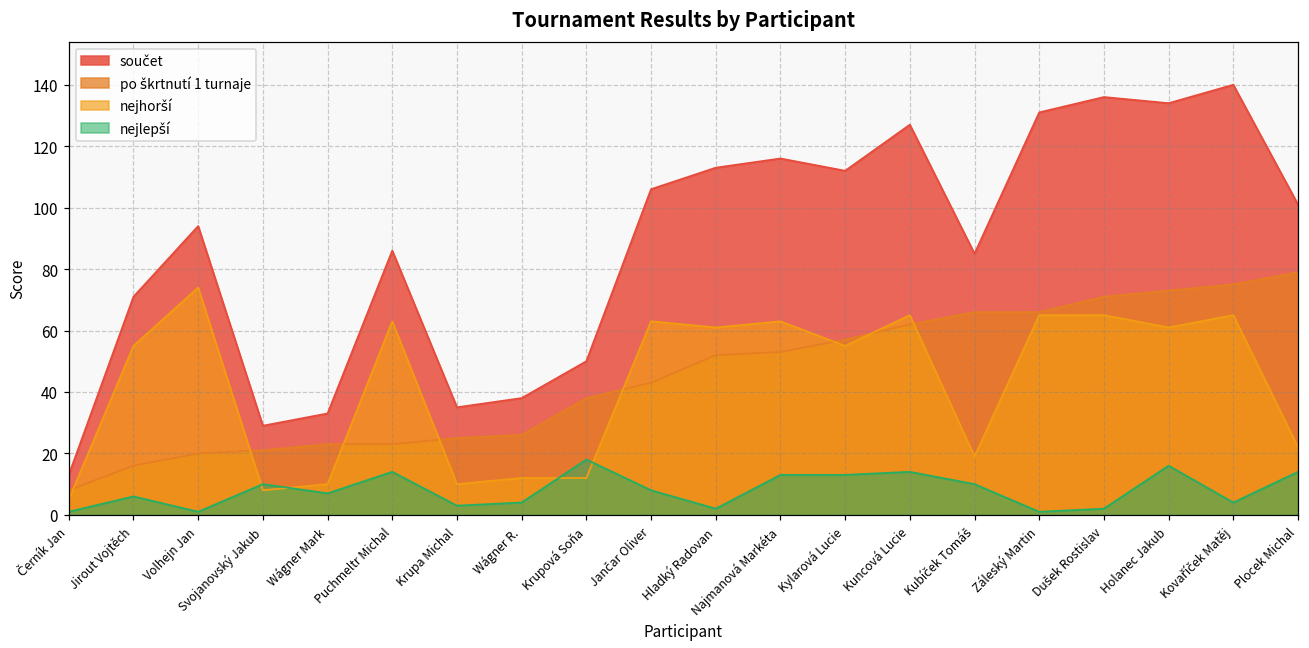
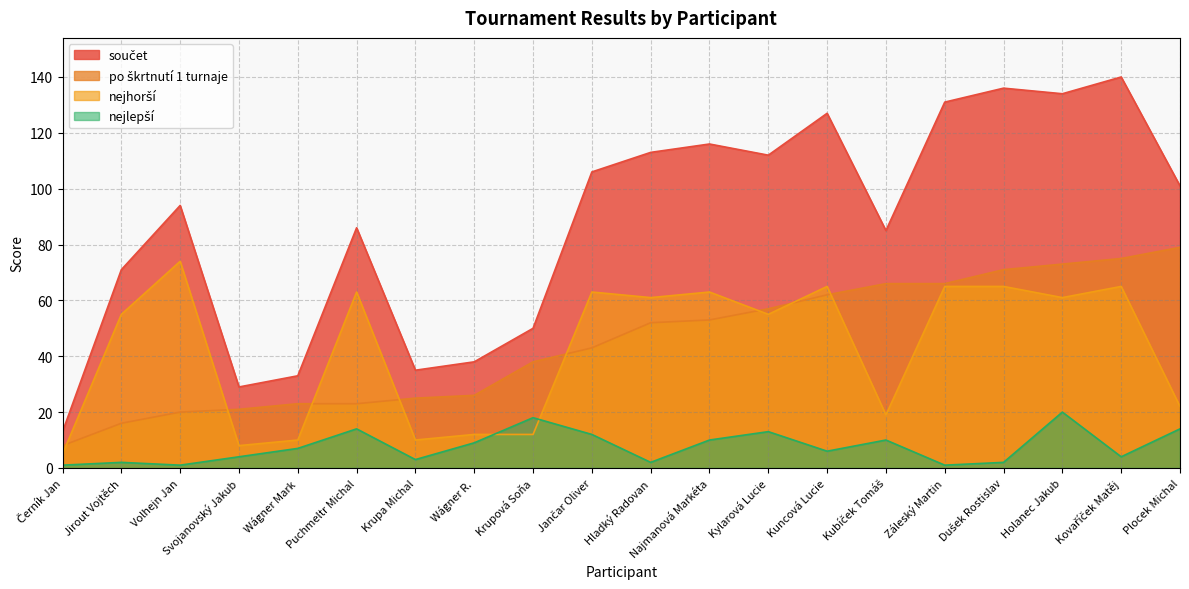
nejlepší, Jirout Vojtěch: 6 -> 2
nejlepší, Svojanovský Jakub: 10 -> 4
nejlepší, Wágner R.: 4 -> 9
nejlepší, Jančar Oliver: 8 -> 12
nejlepší, Najmanová Markéta: 13 -> 10
nejlepší, Kuncová Lucie: 14 -> 6
nejlepší, Holanec Jakub: 16 -> 20
